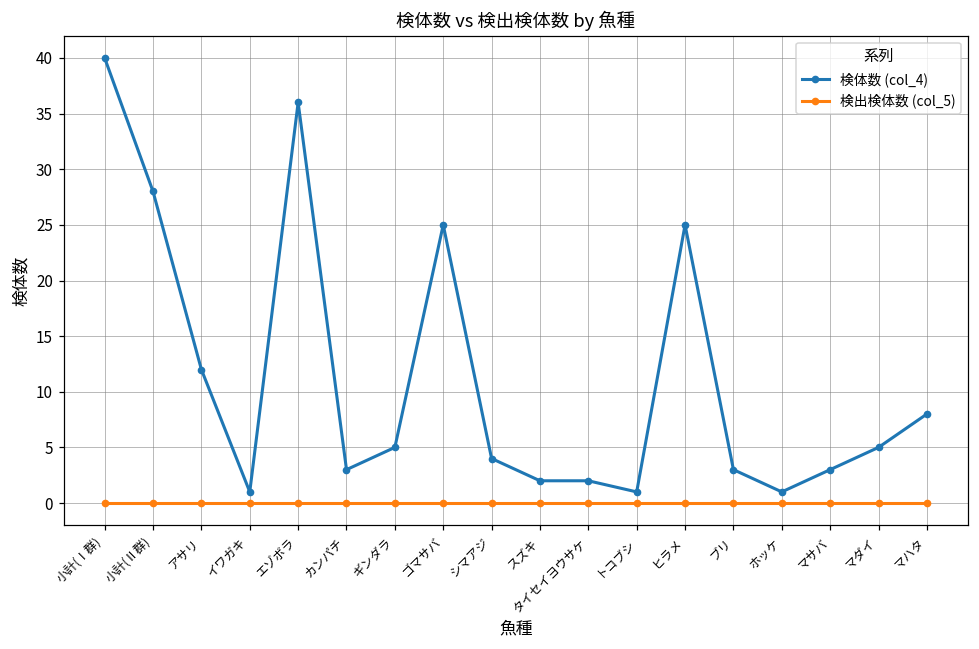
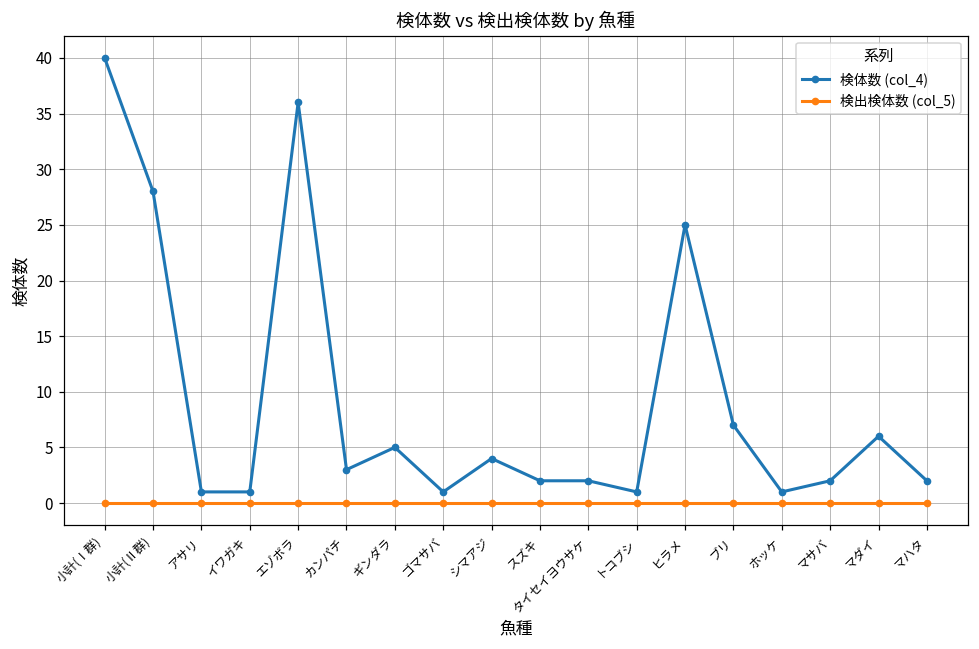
検体数 (col_4), アサリ: 12 -> 1
検体数 (col_4), ゴマサバ: 25 -> 1
検体数 (col_4), ブリ: 3 -> 7
検体数 (col_4), マサバ: 3 -> 2
検体数 (col_4), マダイ: 5 -> 6
検体数 (col_4), マハタ: 8 -> 2
